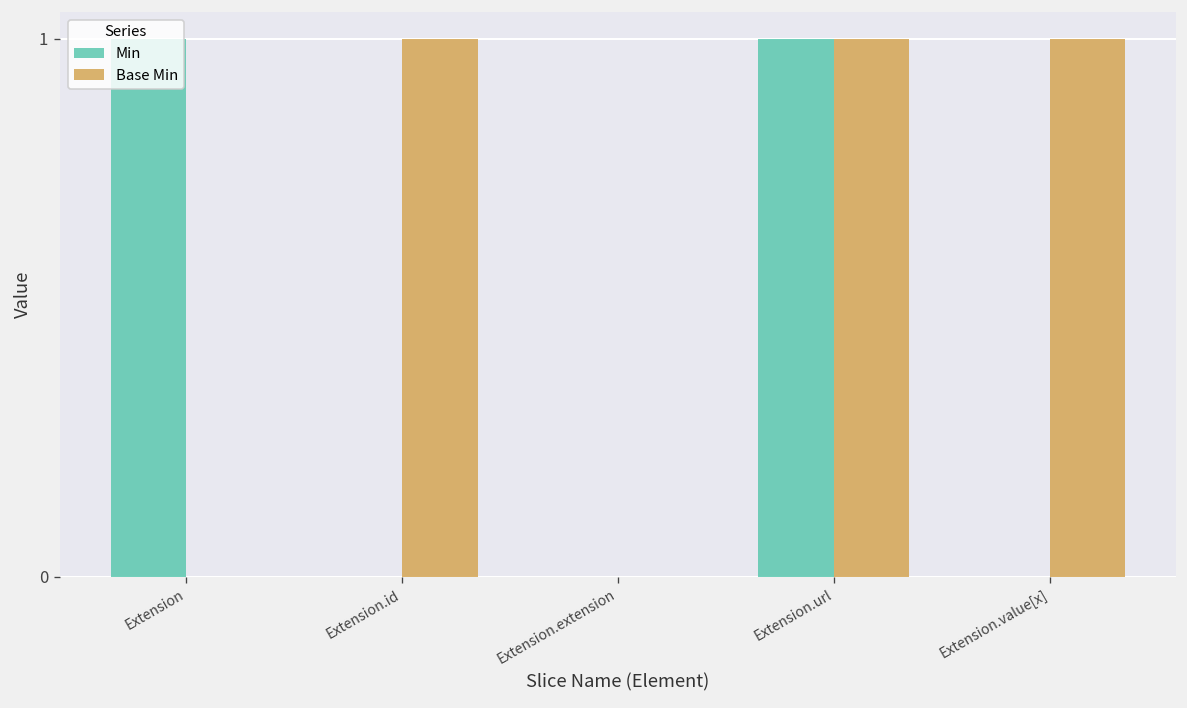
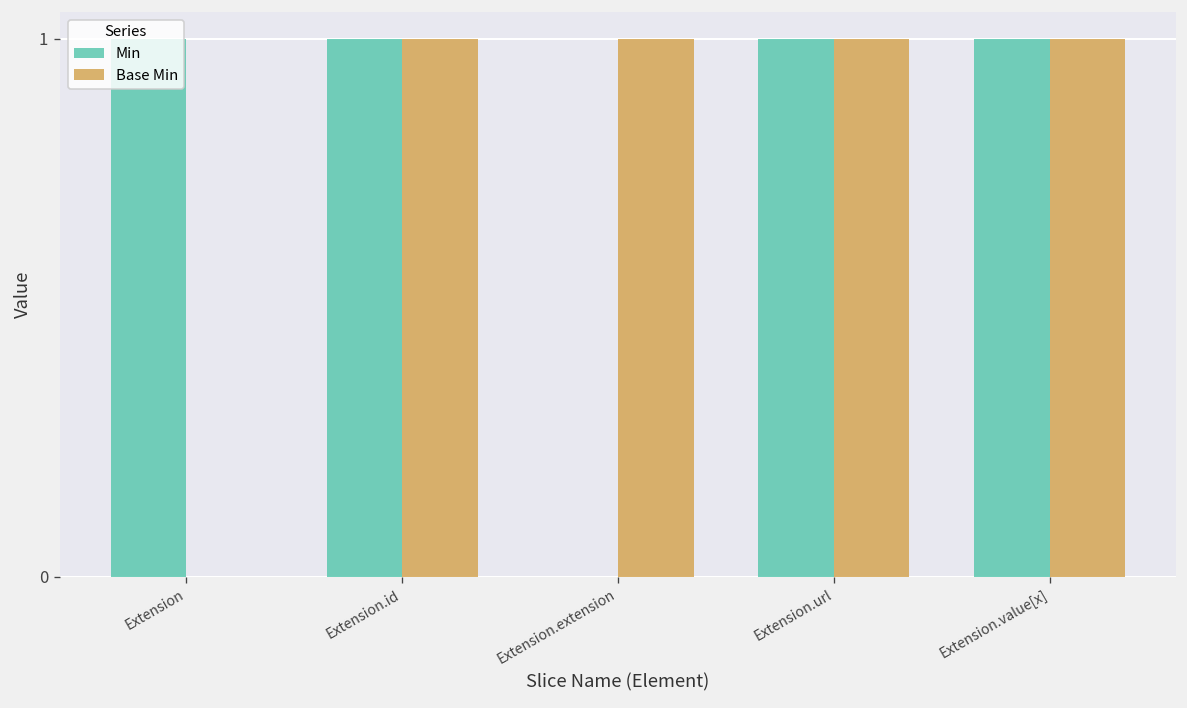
Min, Extension.id: 0 -> 1
Base Min, Extension.extension: 0 -> 1
Min, Extension.value[x]: 0 -> 1
